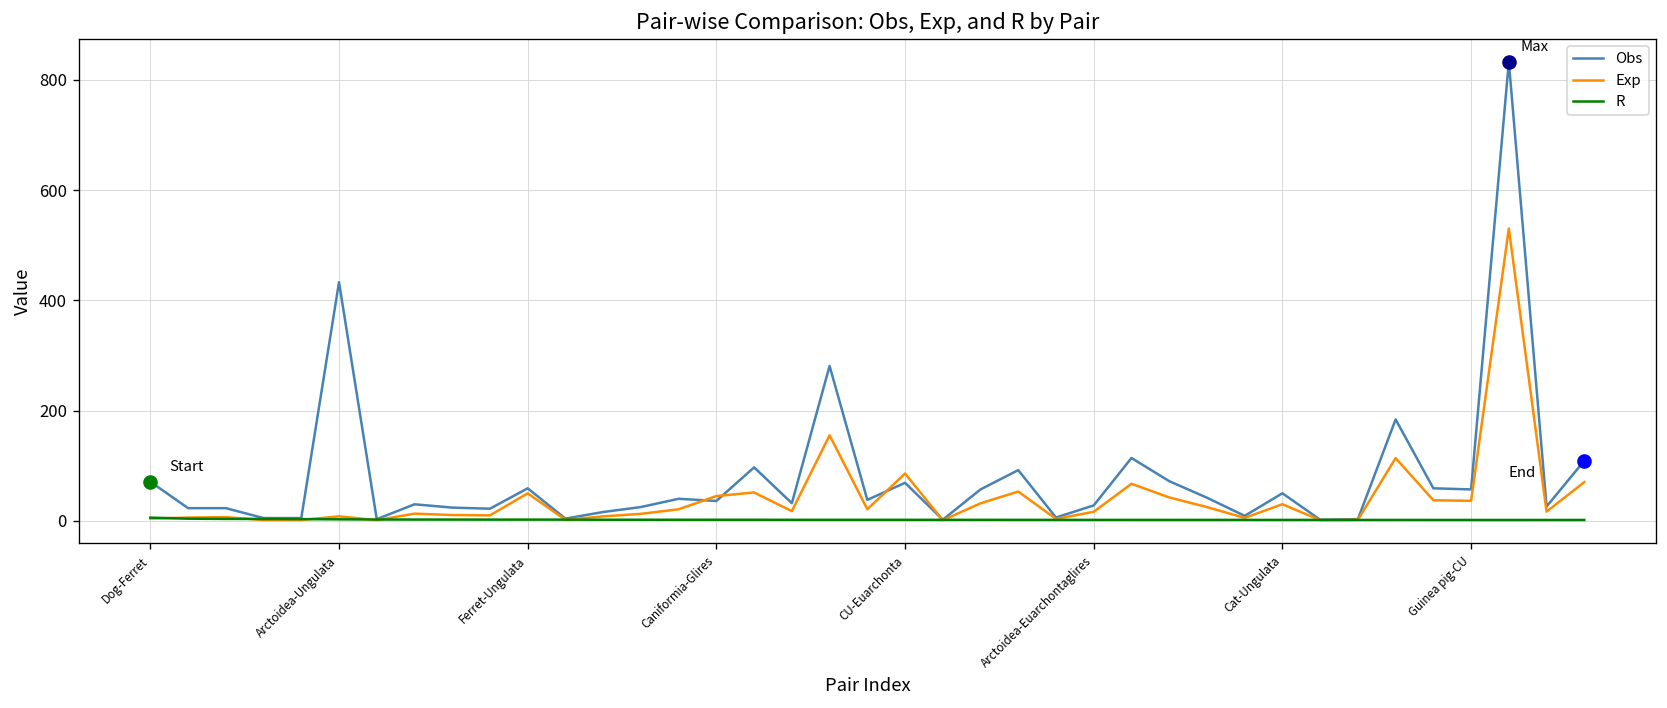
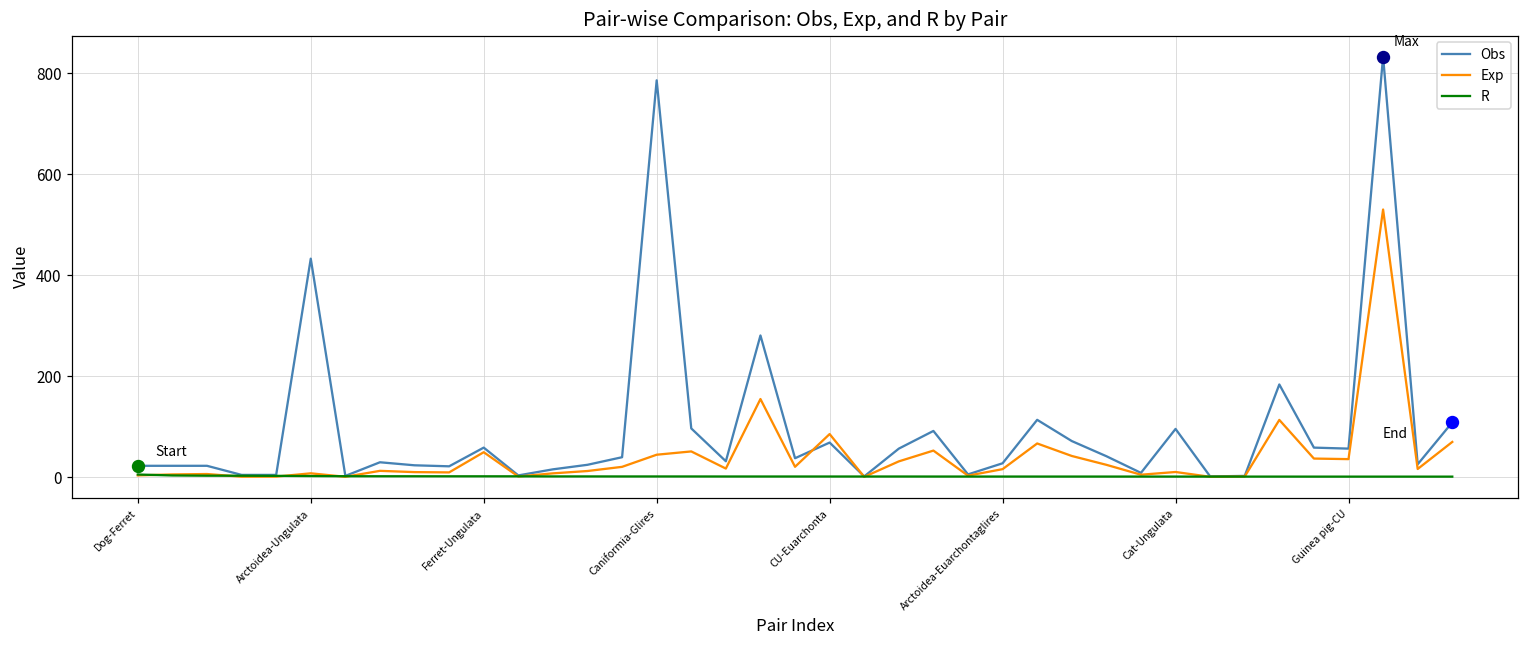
Obs, Dog-Ferret: 70 -> 20
Obs, Caniformia-Glires: 40 -> 790
Obs, Cat-Ungulata: 50 -> 100
Exp, Cat-Ungulata: 30 -> 10
